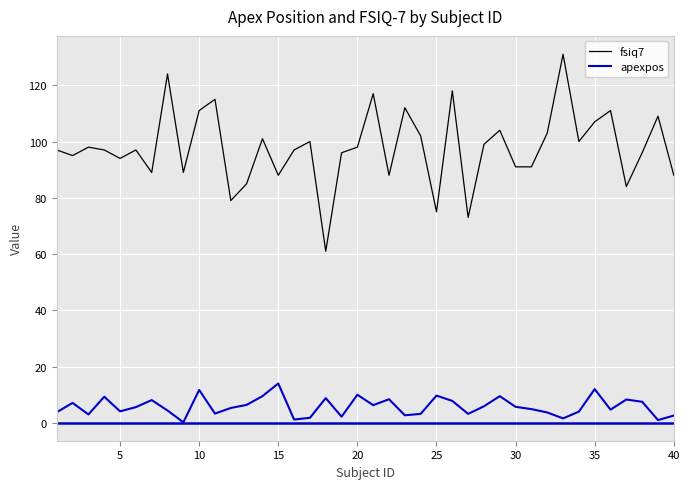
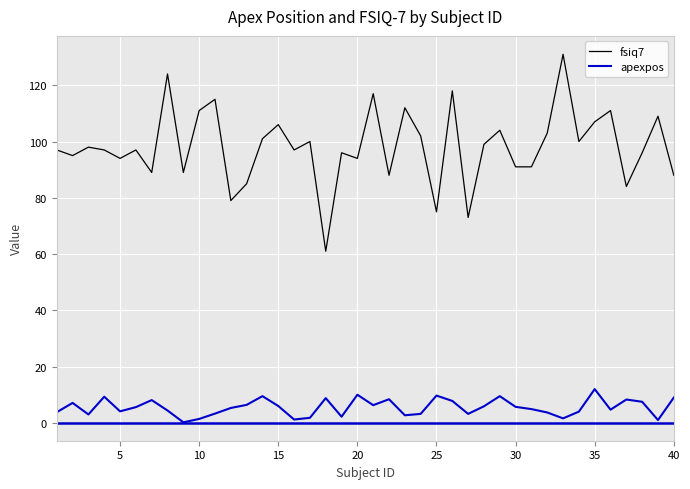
apexpos, 10: 12 -> 1
fsiq7, 15: 88 -> 106
apexpos, 15: 14 -> 6
fsiq7, 20: 98 -> 94
apexpos, 40: 3 -> 9
